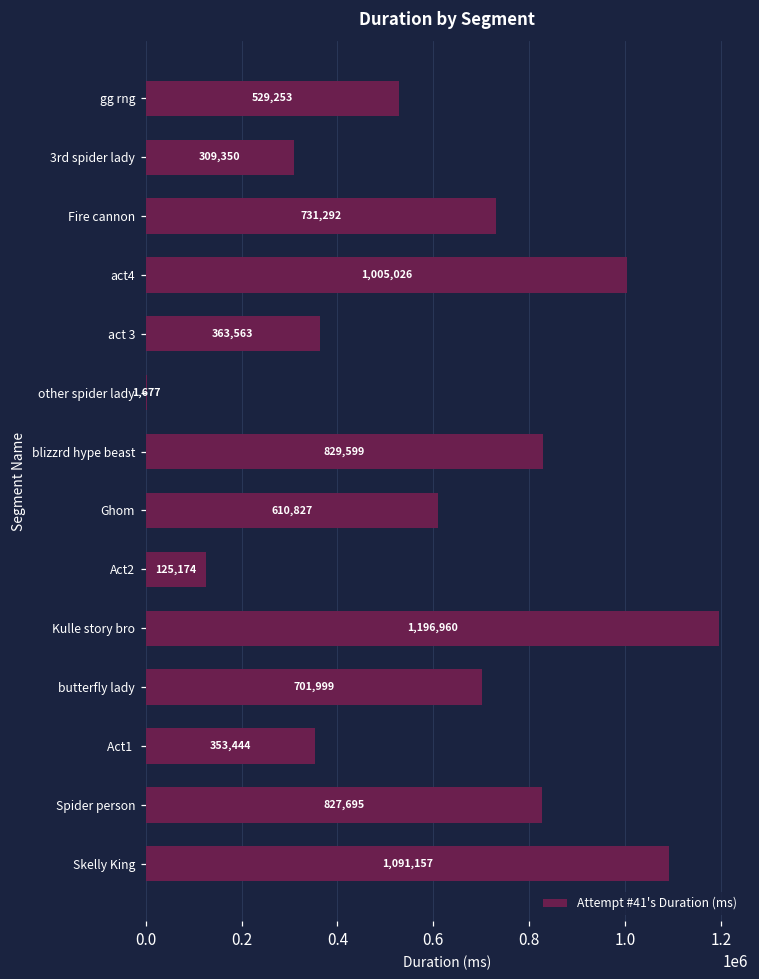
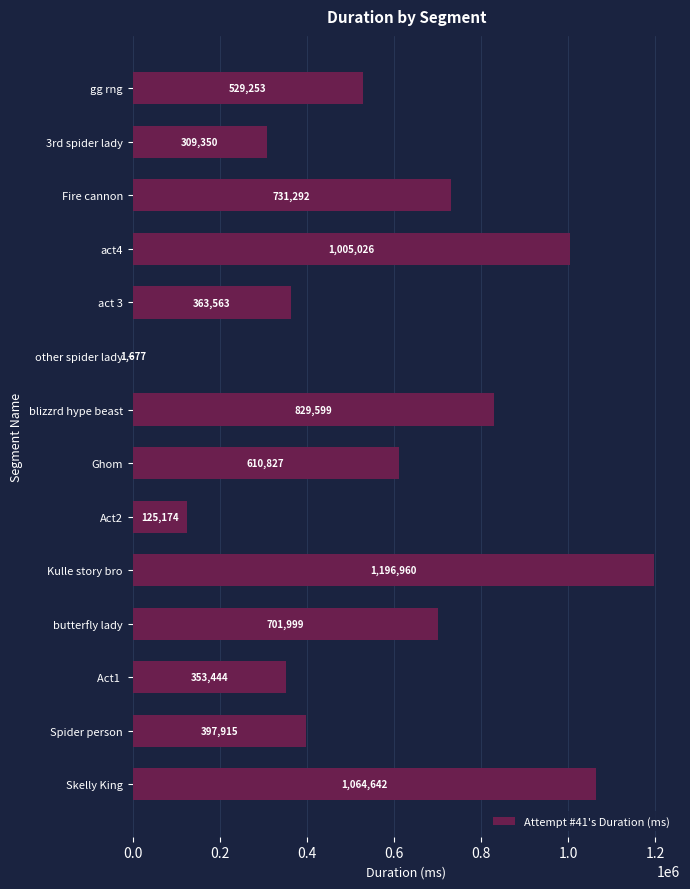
Spider person: 827,695 -> 397,915
Skelly King: 1,091,157 -> 1,064,642
